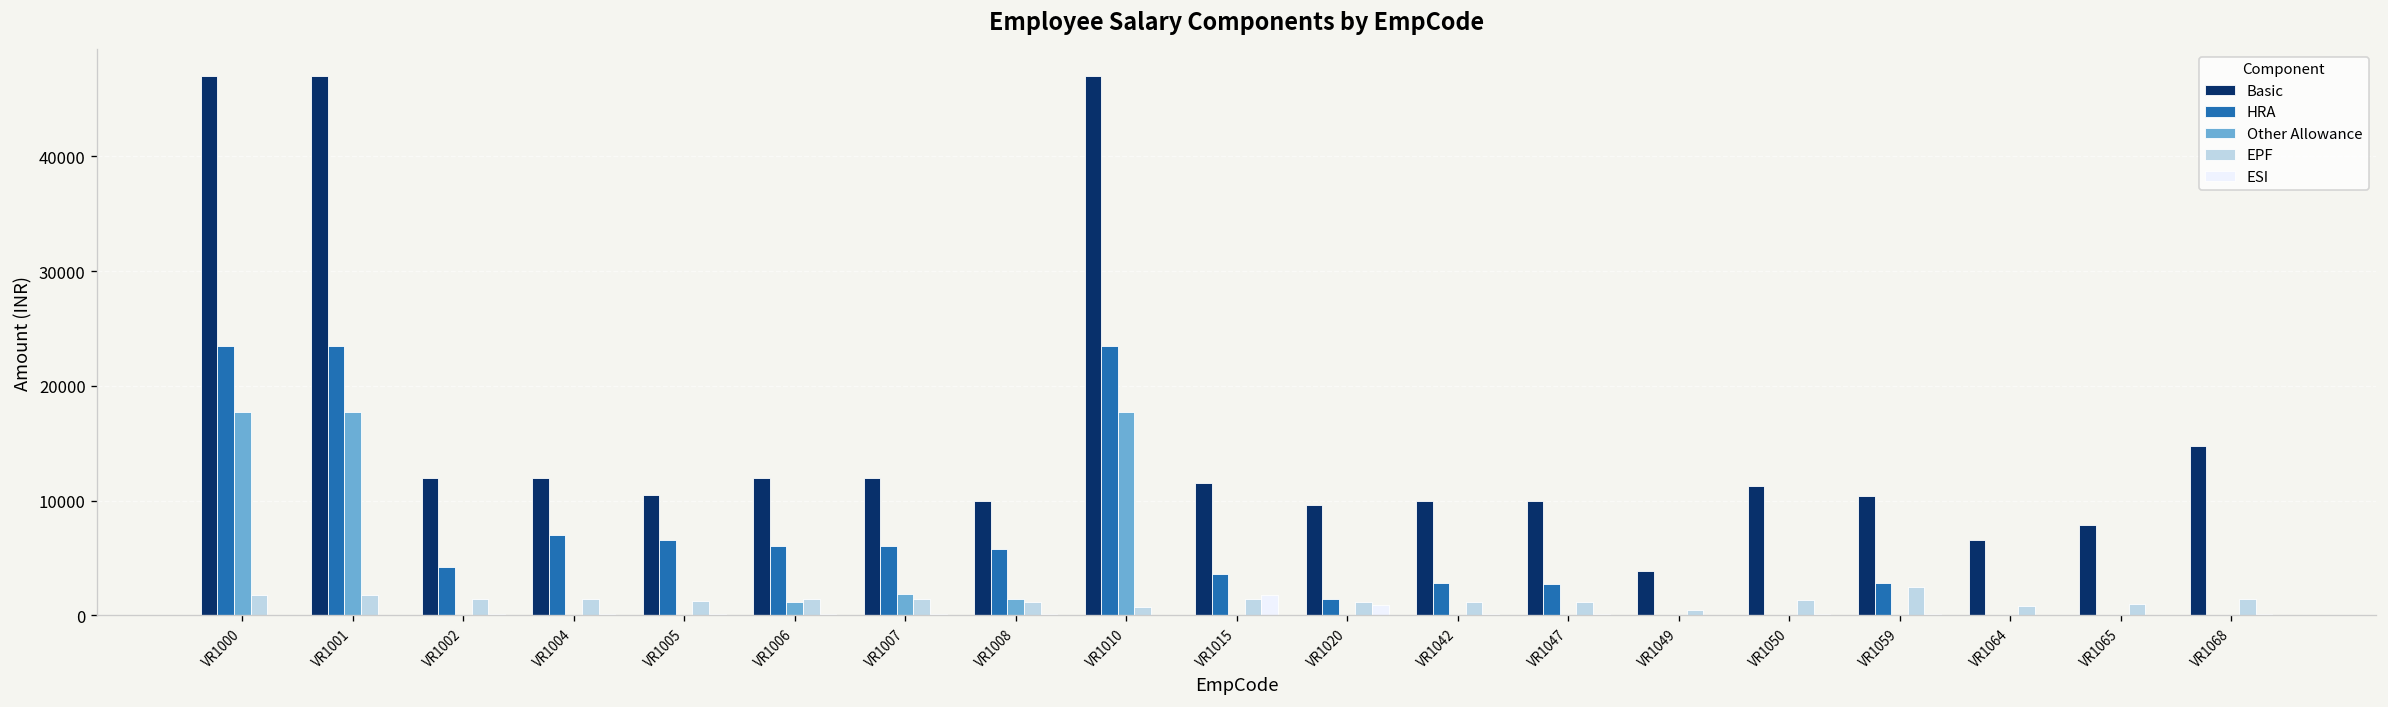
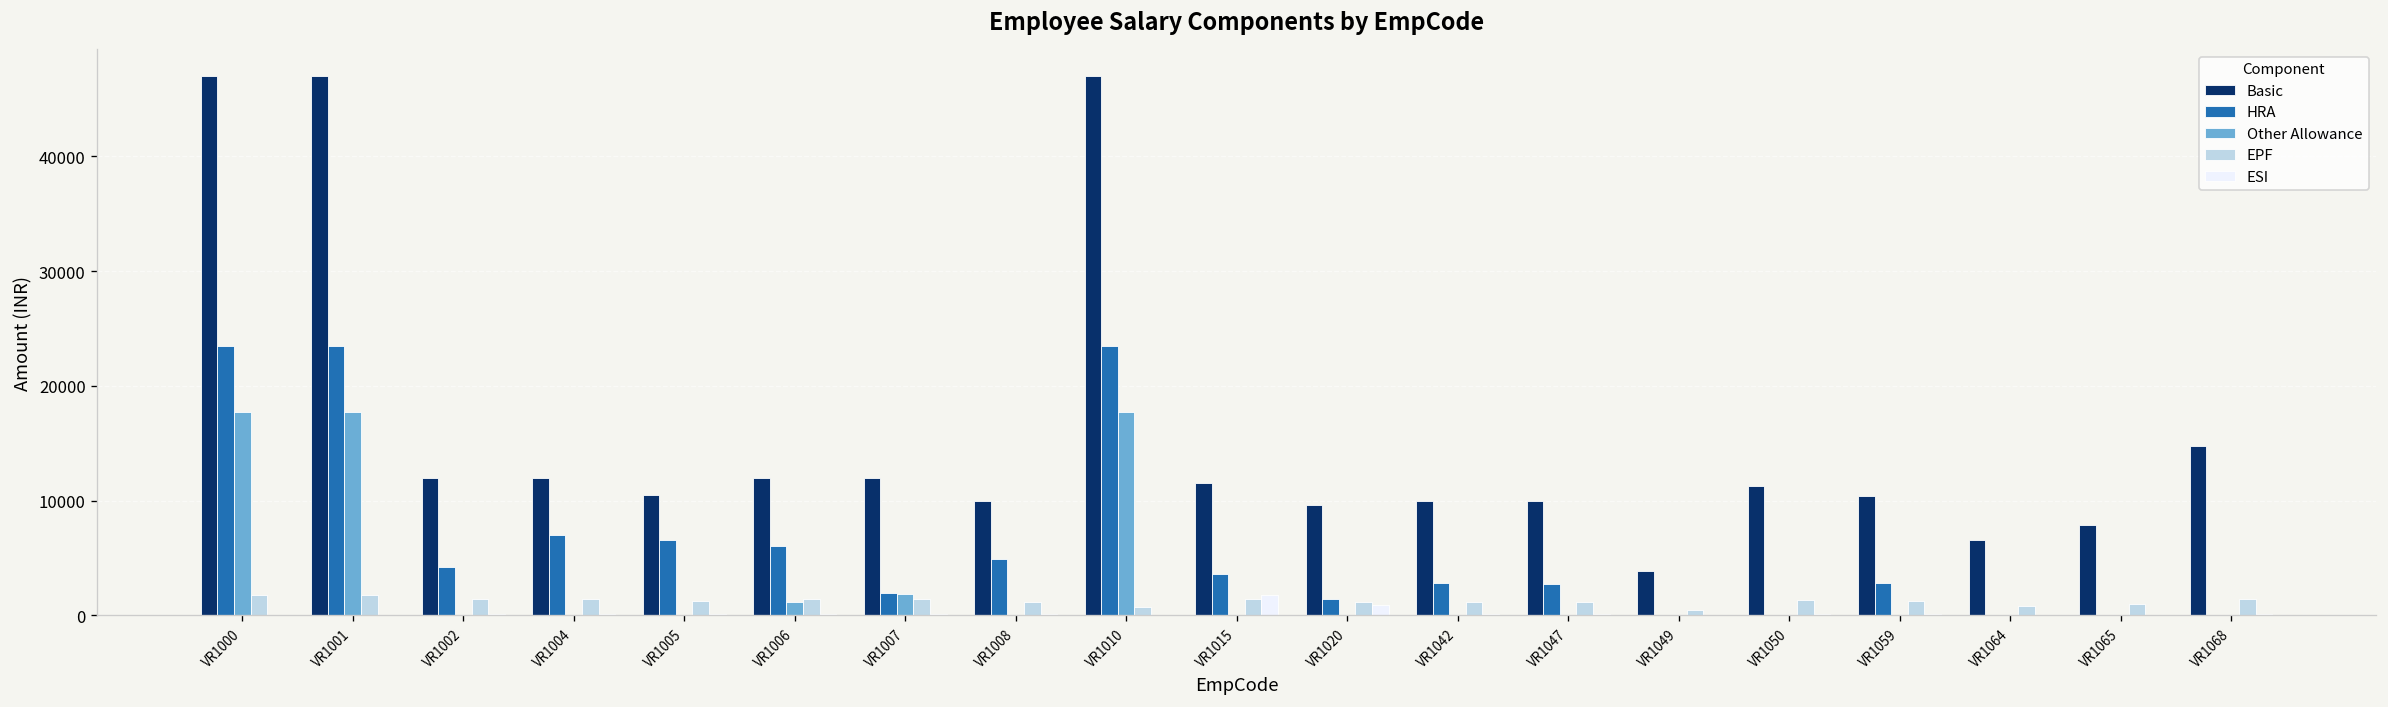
HRA, VR1007: 6000 -> 2000
HRA, VR1008: 6000 -> 5000
Other Allowance, VR1008: 1000 -> 0
EPF, VR1059: 2000 -> 1000
